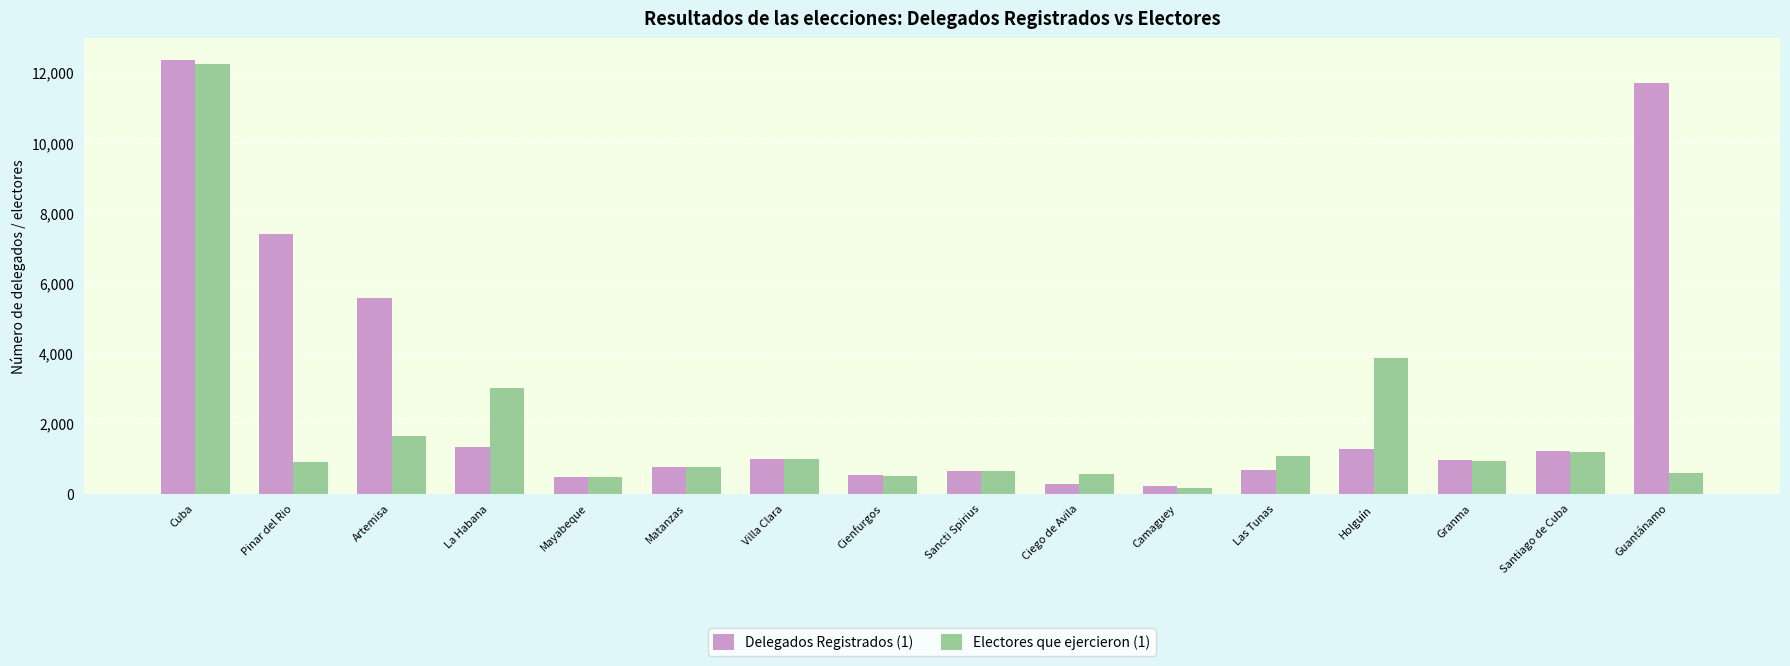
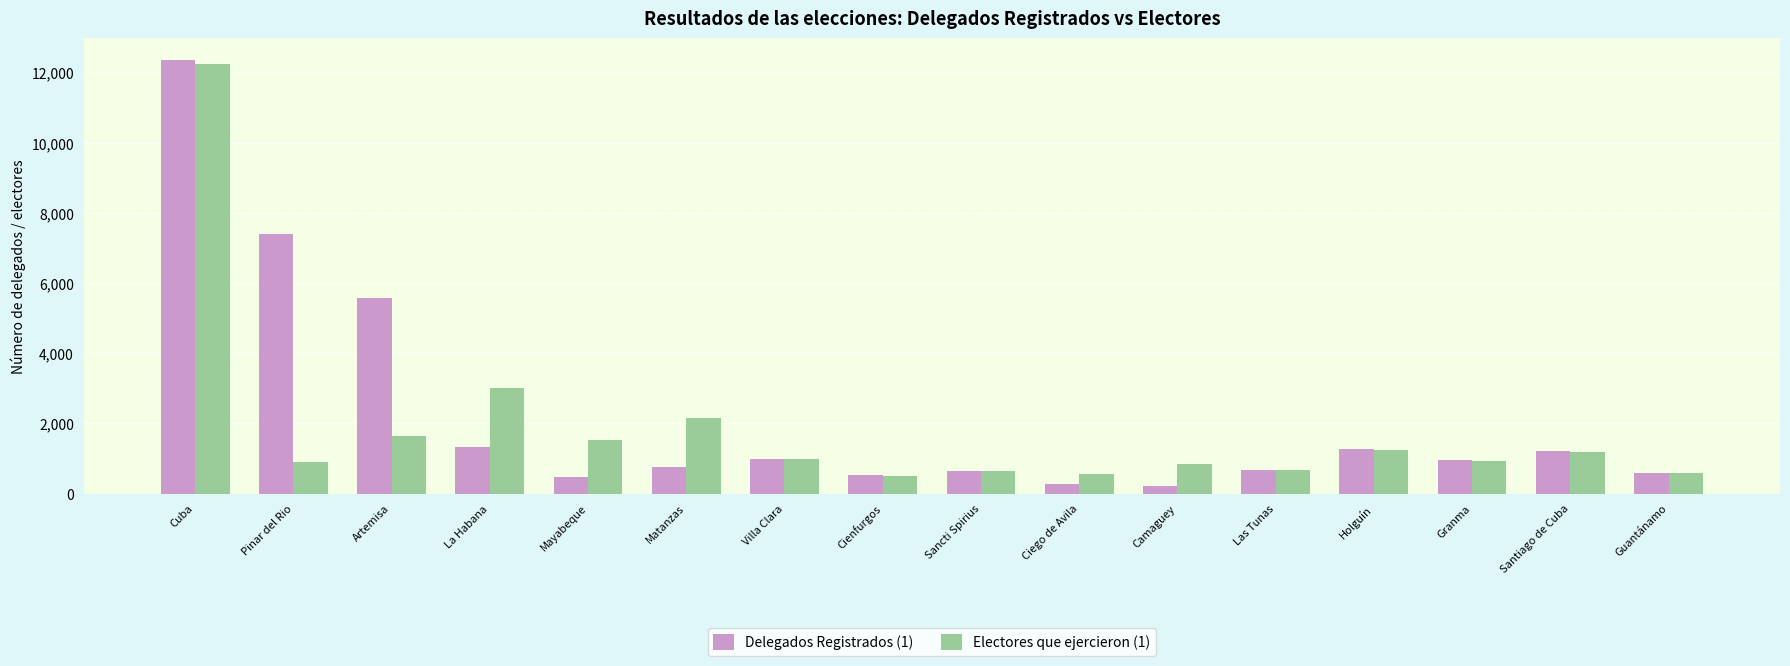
Electores que ejercieron (1), Mayabeque: 500 -> 1,500
Electores que ejercieron (1), Matanzas: 800 -> 2,100
Electores que ejercieron (1), Camaguey: 200 -> 900
Electores que ejercieron (1), Las Tunas: 1,100 -> 700
Electores que ejercieron (1), Holguín: 3,900 -> 1,200
Delegados Registrados (1), Guantánamo: 11,700 -> 600
